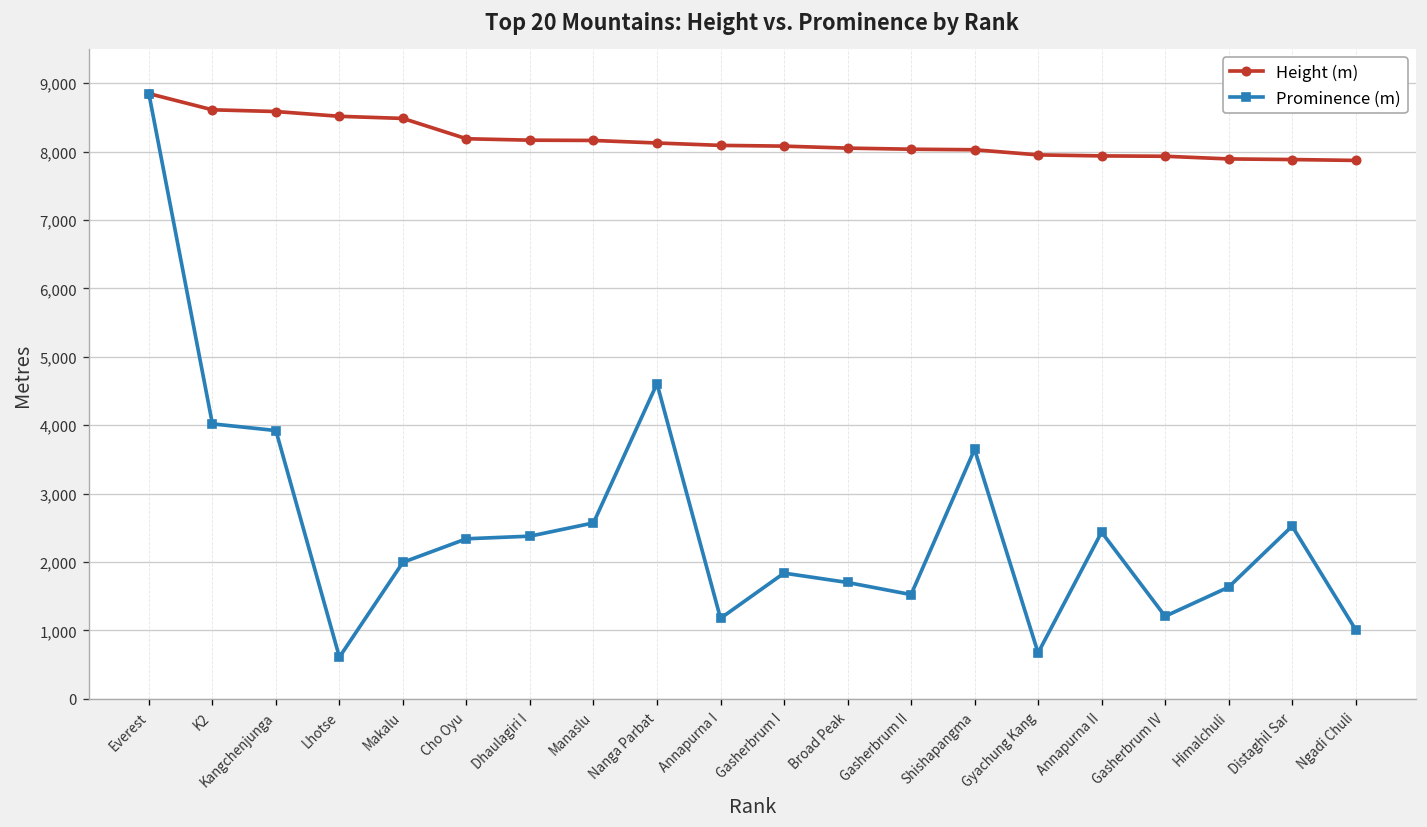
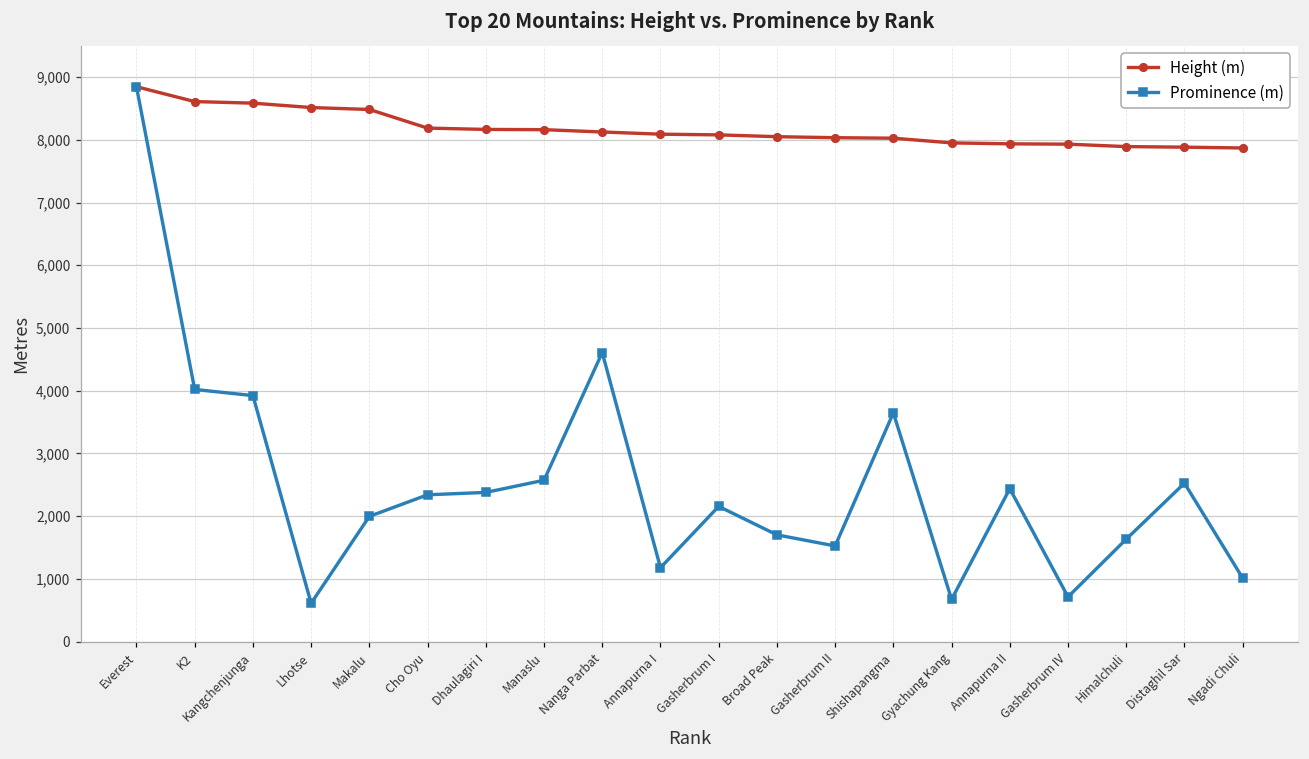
Prominence (m), Gasherbrum I: 1,800 -> 2,200
Prominence (m), Gasherbrum IV: 1,200 -> 700
